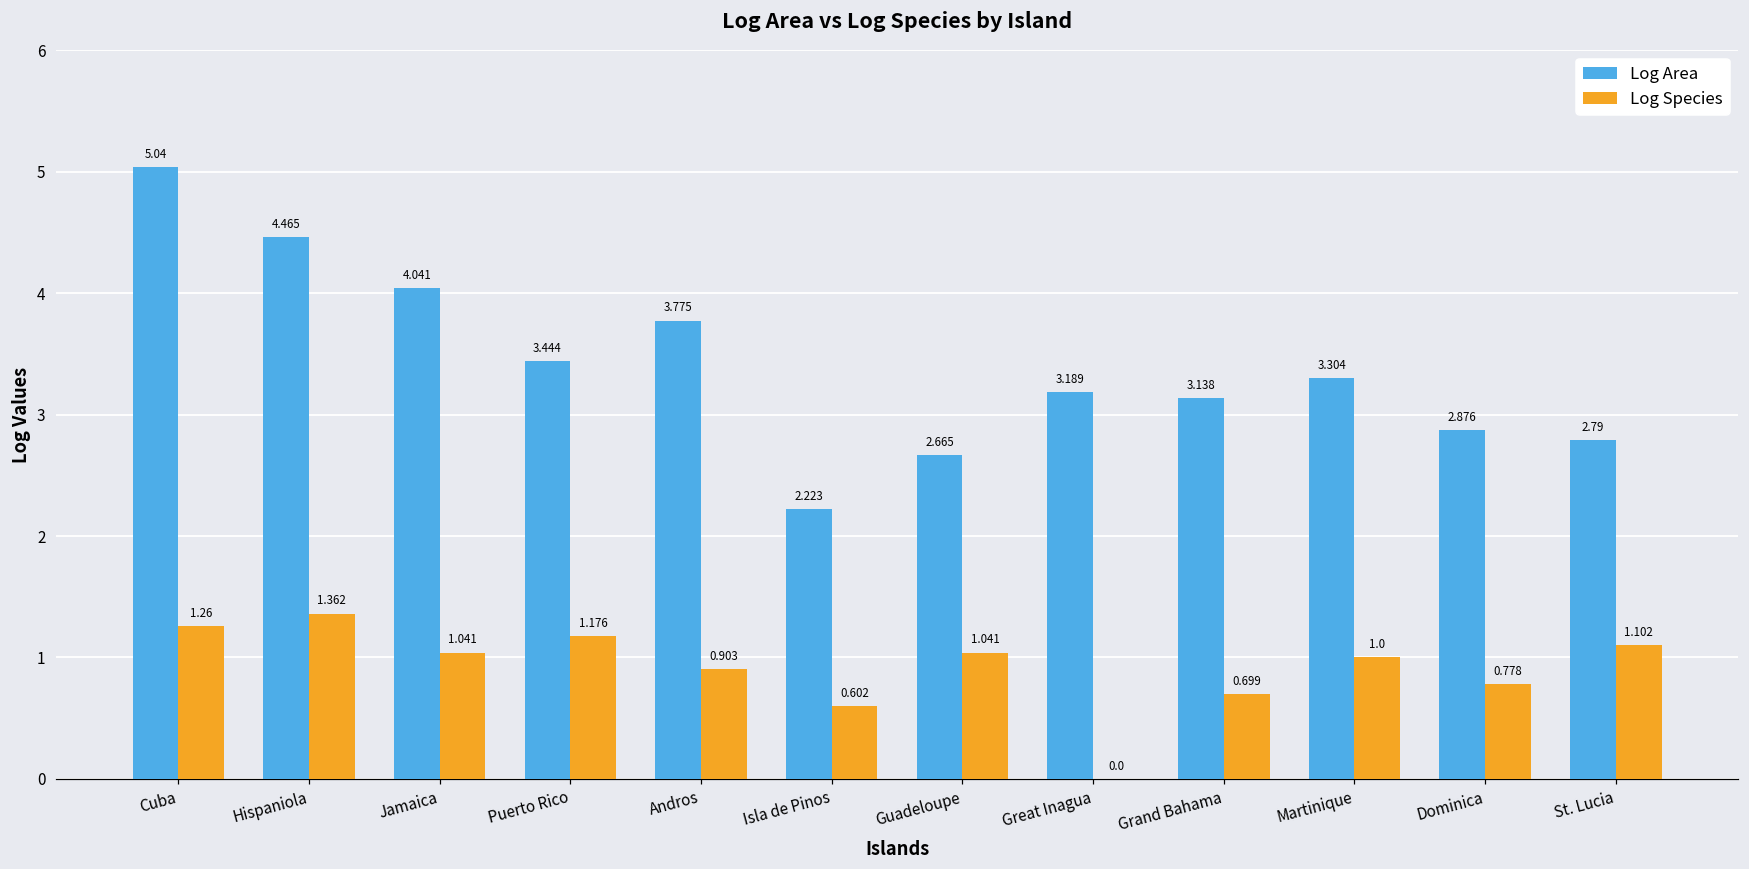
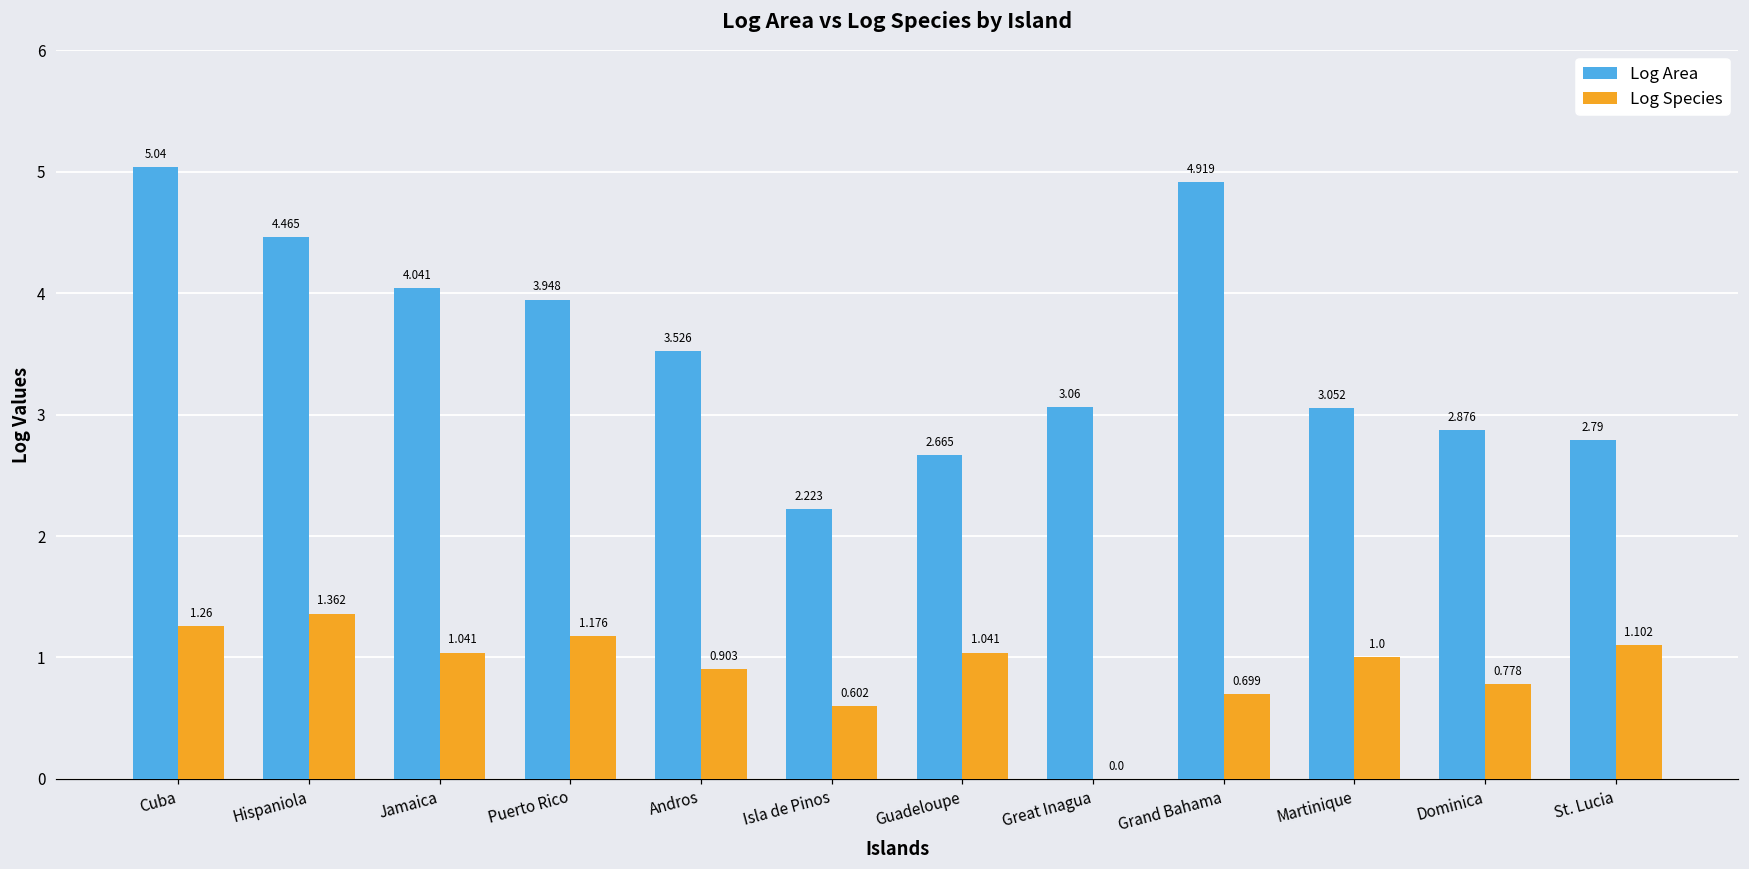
Log Area, Puerto Rico: 3.444 -> 3.948
Log Area, Andros: 3.775 -> 3.526
Log Area, Great Inagua: 3.189 -> 3.06
Log Area, Grand Bahama: 3.138 -> 4.919
Log Area, Martinique: 3.304 -> 3.052
